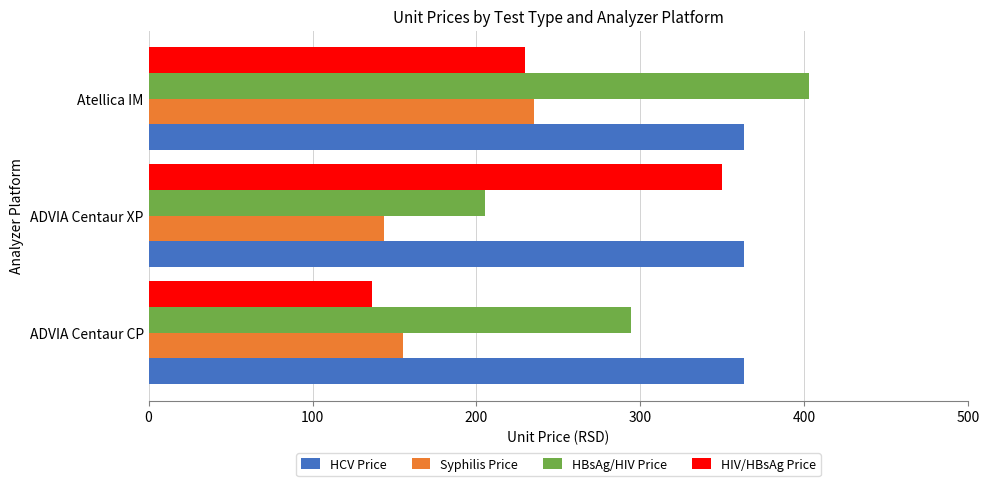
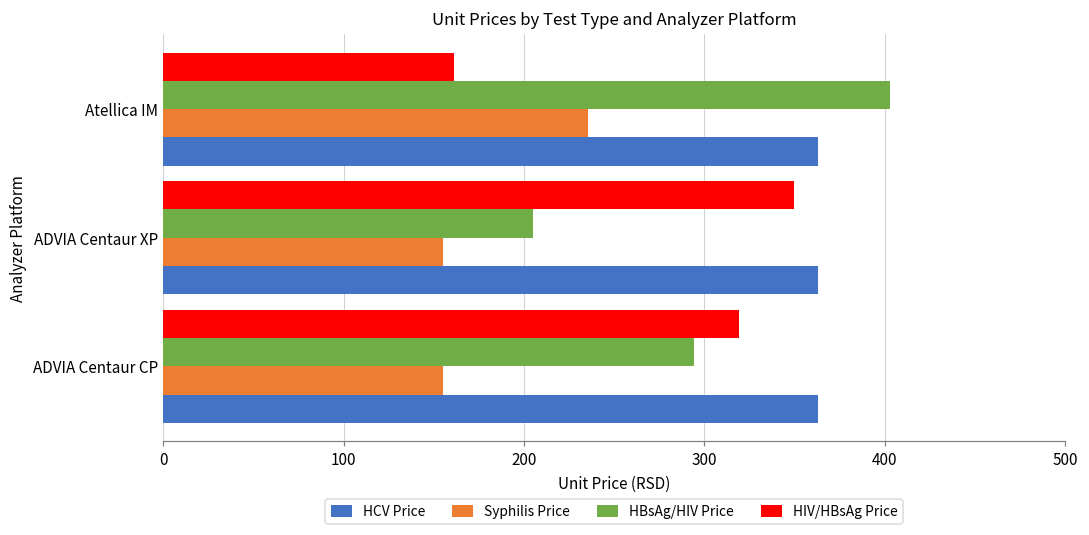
HIV/HBsAg Price, Atellica IM: 230 -> 161
Syphilis Price, ADVIA Centaur XP: 143 -> 155
HIV/HBsAg Price, ADVIA Centaur CP: 136 -> 319
